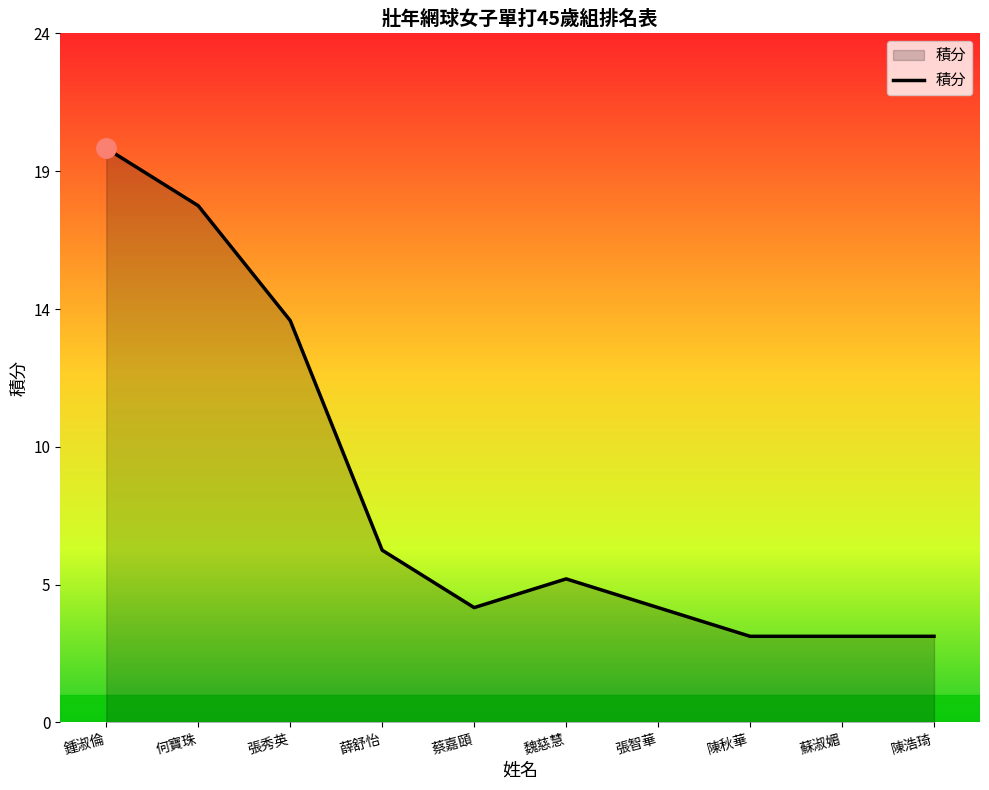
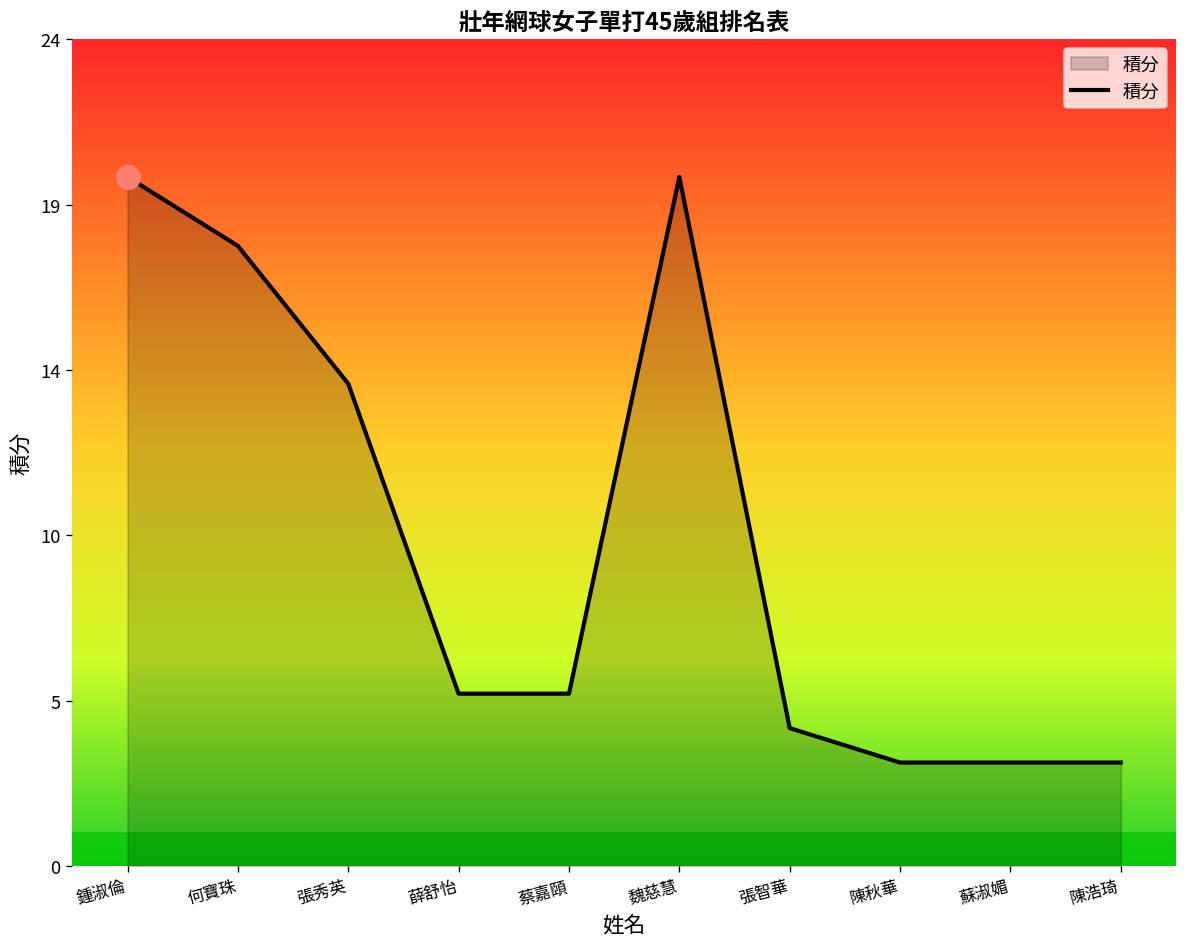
積分, 薛舒怡: 6 -> 5
積分, 蔡嘉頤: 4 -> 5
積分, 魏慈慧: 5 -> 20
